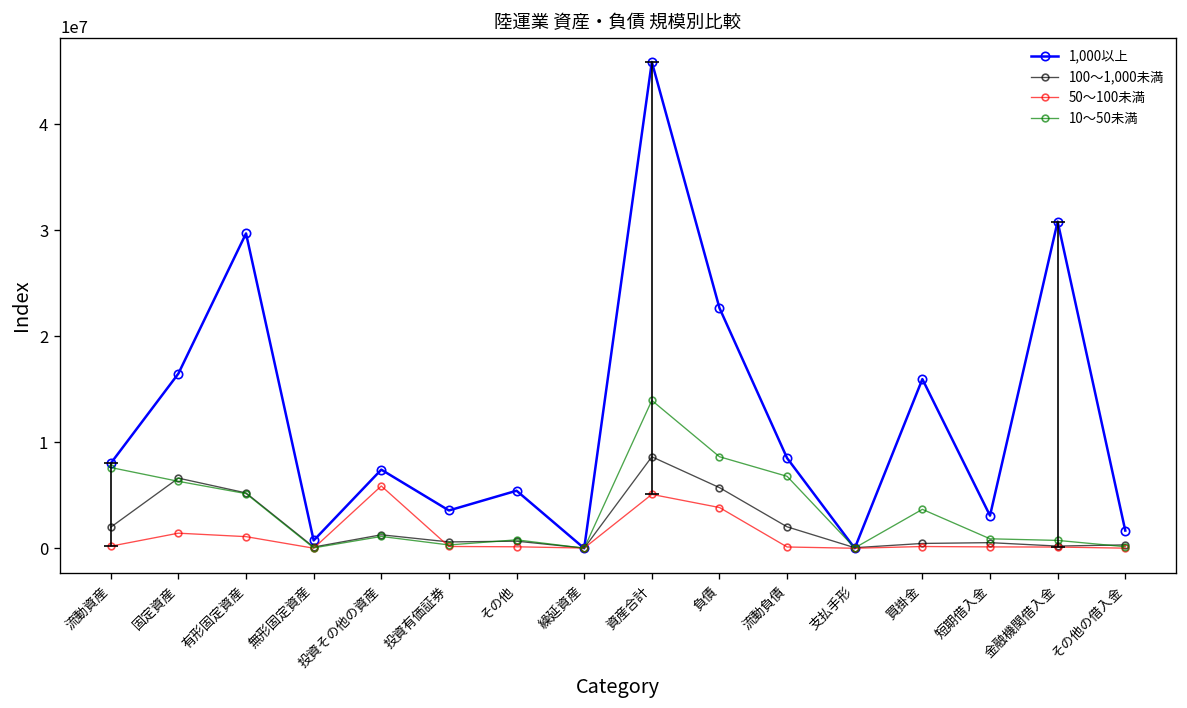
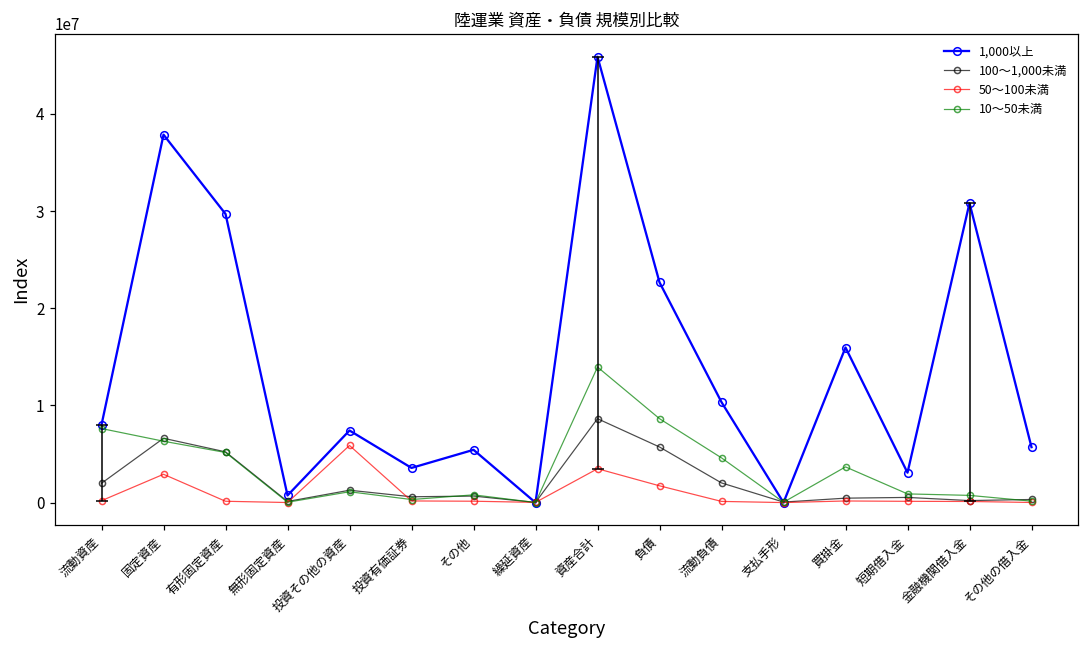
1,000以上, 固定資産: 16000000 -> 38000000
50～100未満, 固定資産: 1000000 -> 3000000
50～100未満, 有形固定資産: 1000000 -> 0
50～100未満, 資産合計: 5000000 -> 3000000
50～100未満, 負債: 4000000 -> 2000000
1,000以上, 流動負債: 9000000 -> 10000000
10～50未満, 流動負債: 7000000 -> 5000000
1,000以上, その他の借入金: 2000000 -> 6000000
